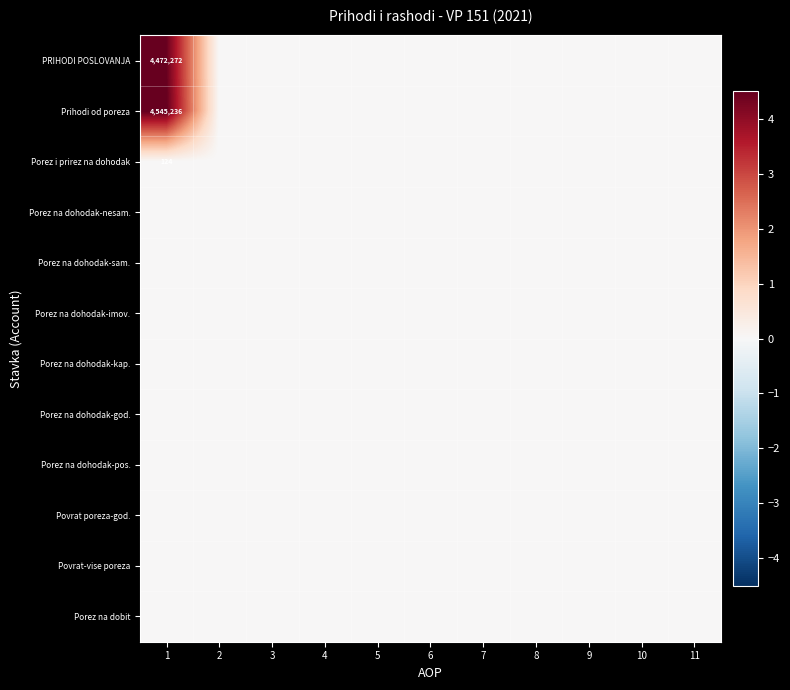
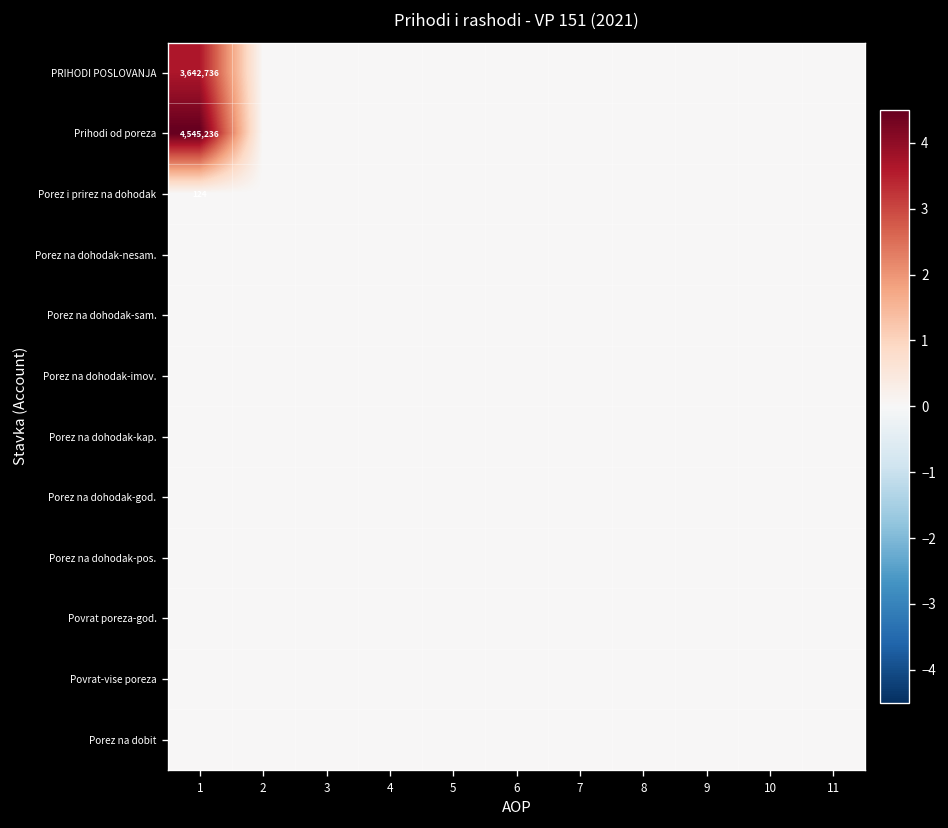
PRIHODI POSLOVANJA, 1: 4,472,272 -> 3,642,736
